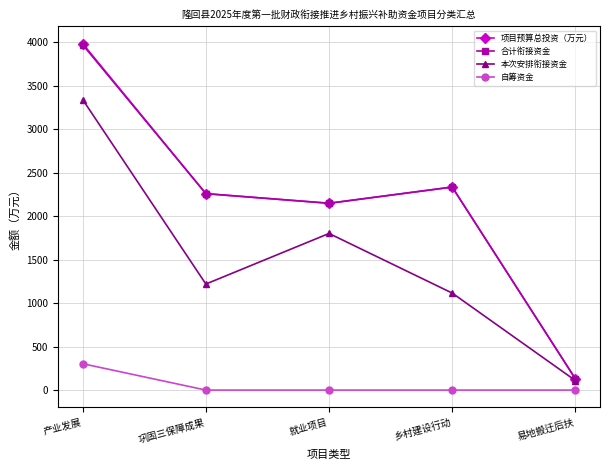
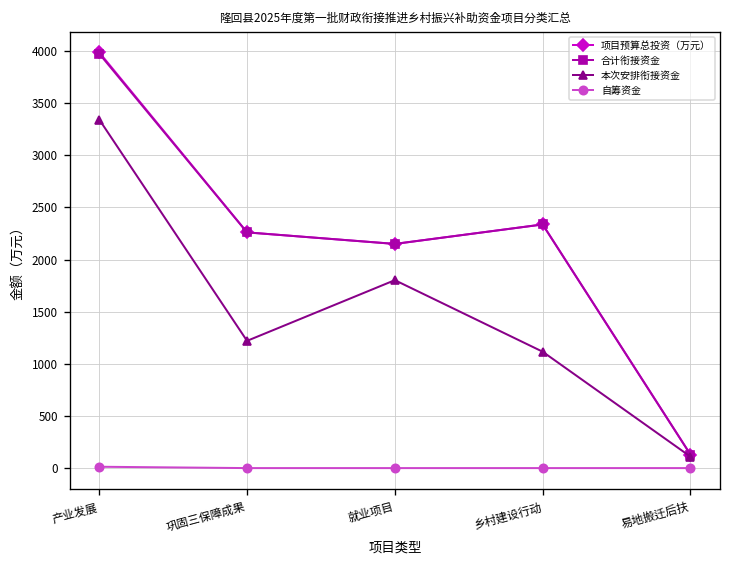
自筹资金, 产业发展: 300 -> 0
